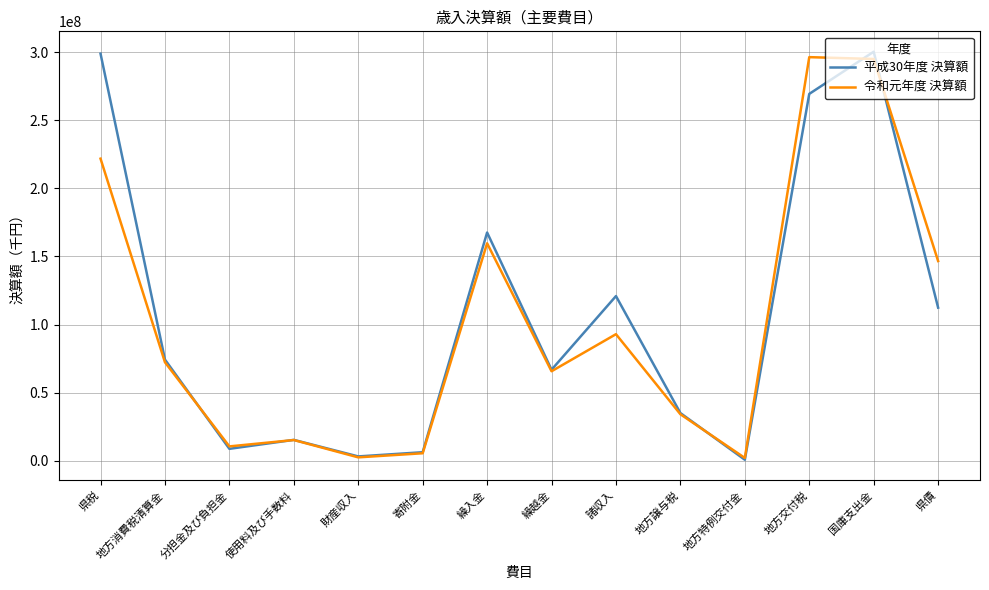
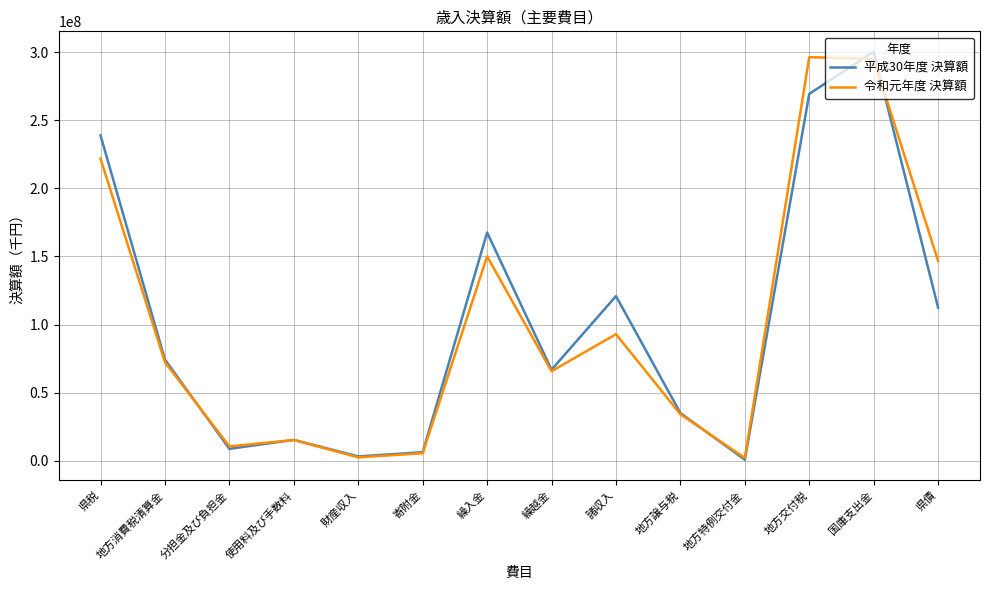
平成30年度 決算額, 県税: 299000000 -> 239000000
令和元年度 決算額, 繰入金: 160000000 -> 150000000
